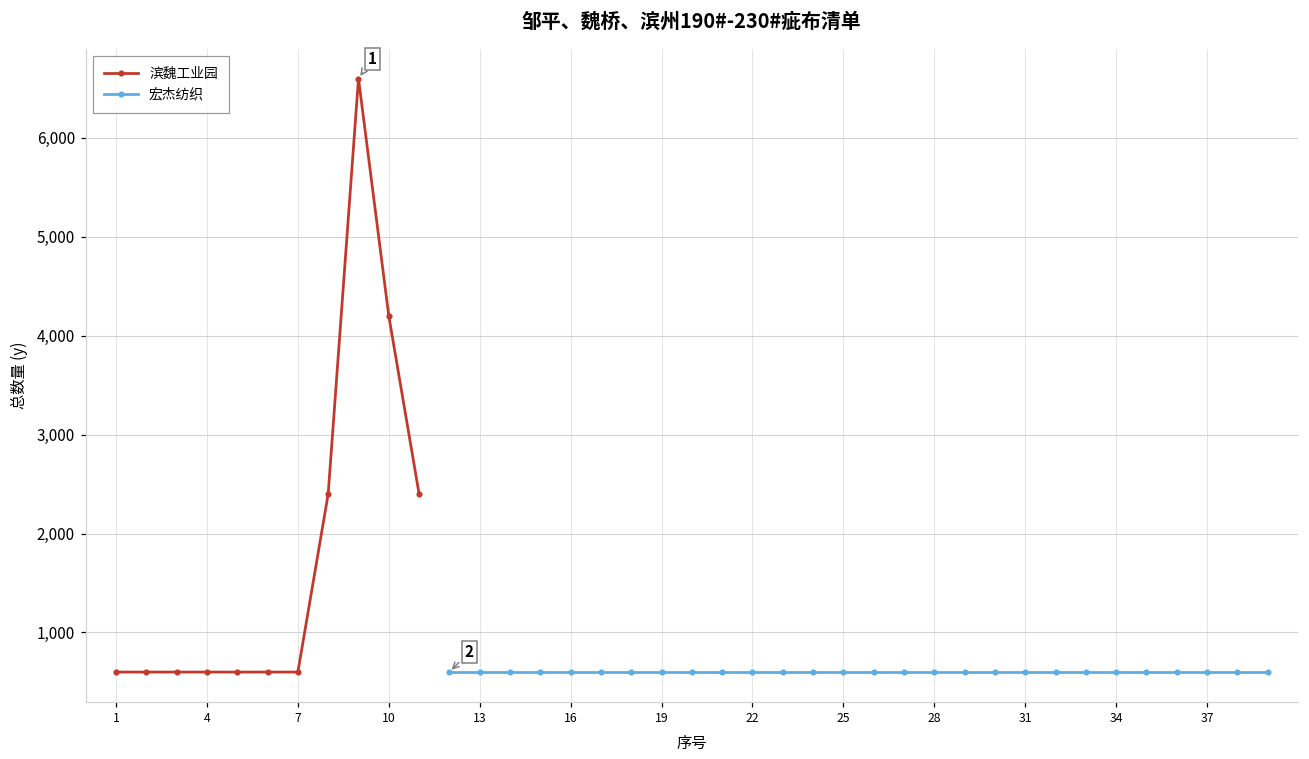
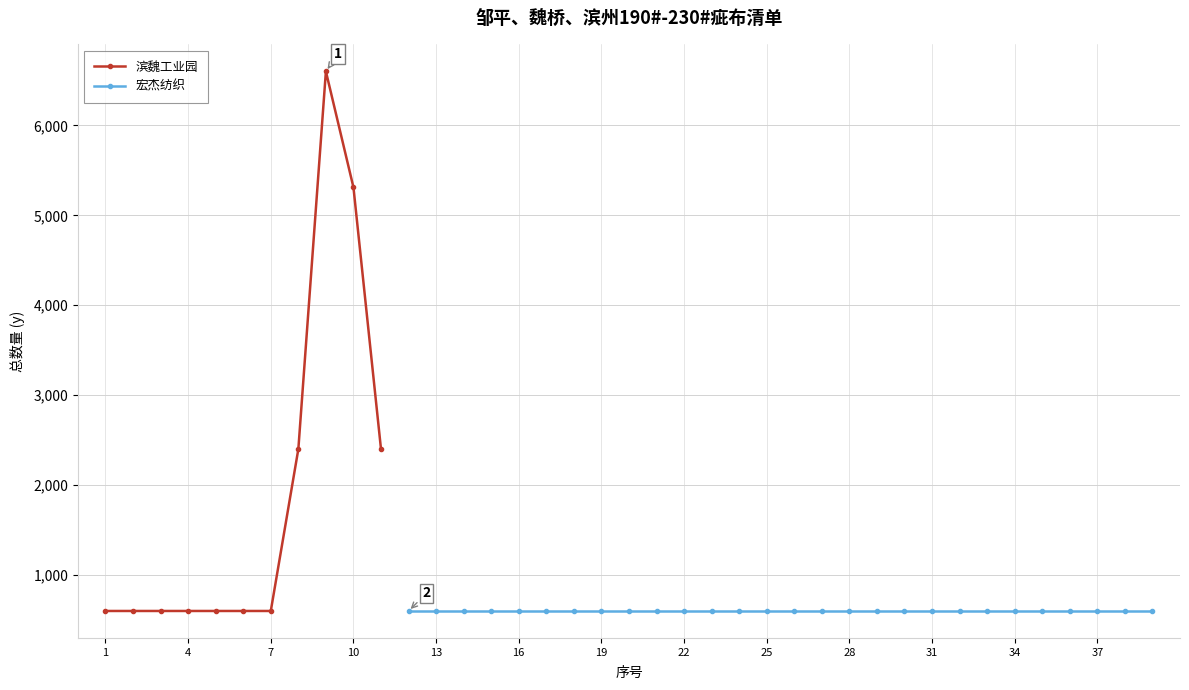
滨魏工业园, 10: 4,200 -> 5,300
